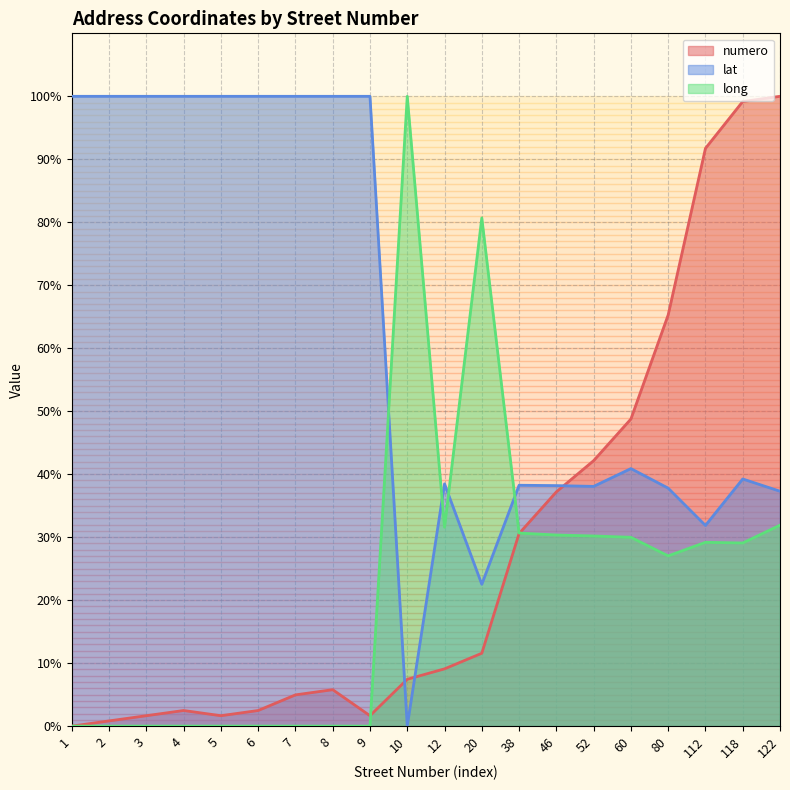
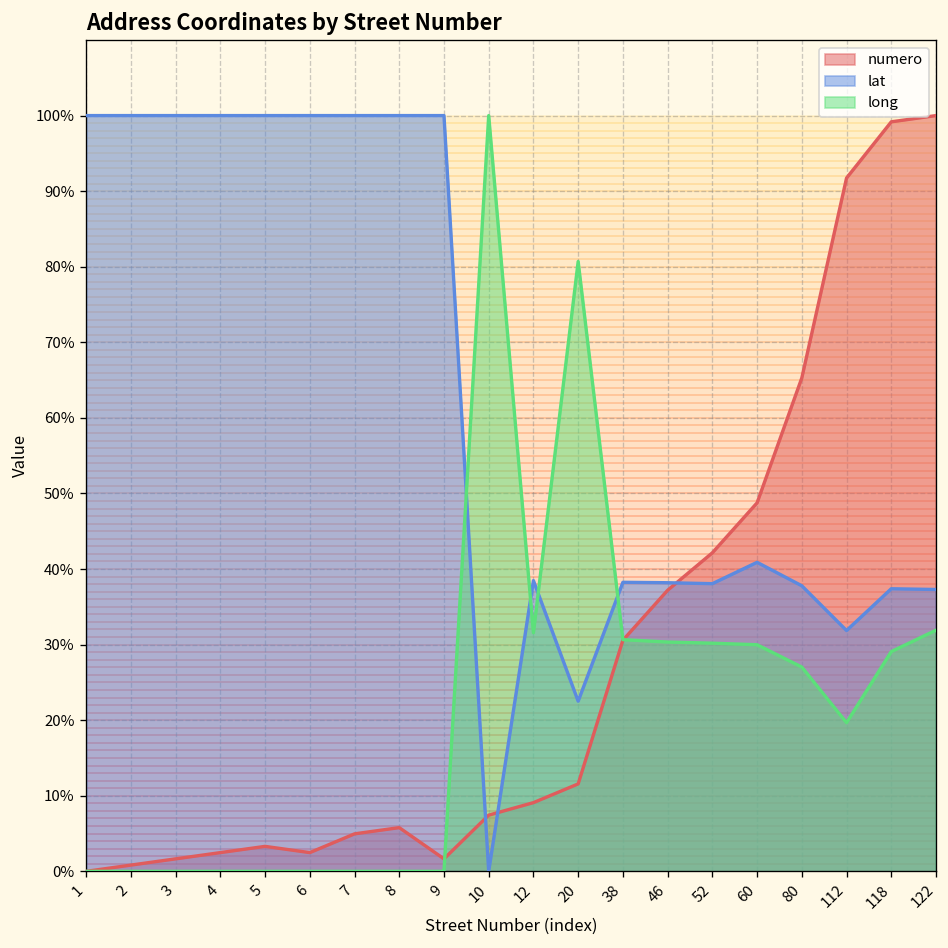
numero, 5: 2% -> 3%
long, 112: 29% -> 20%
lat, 118: 39% -> 37%
